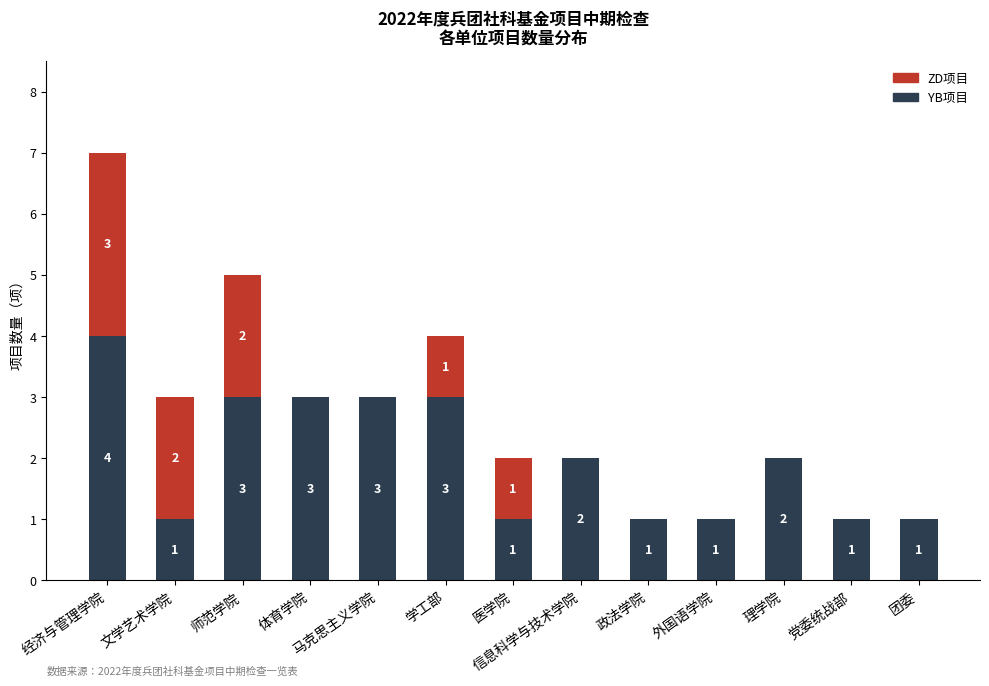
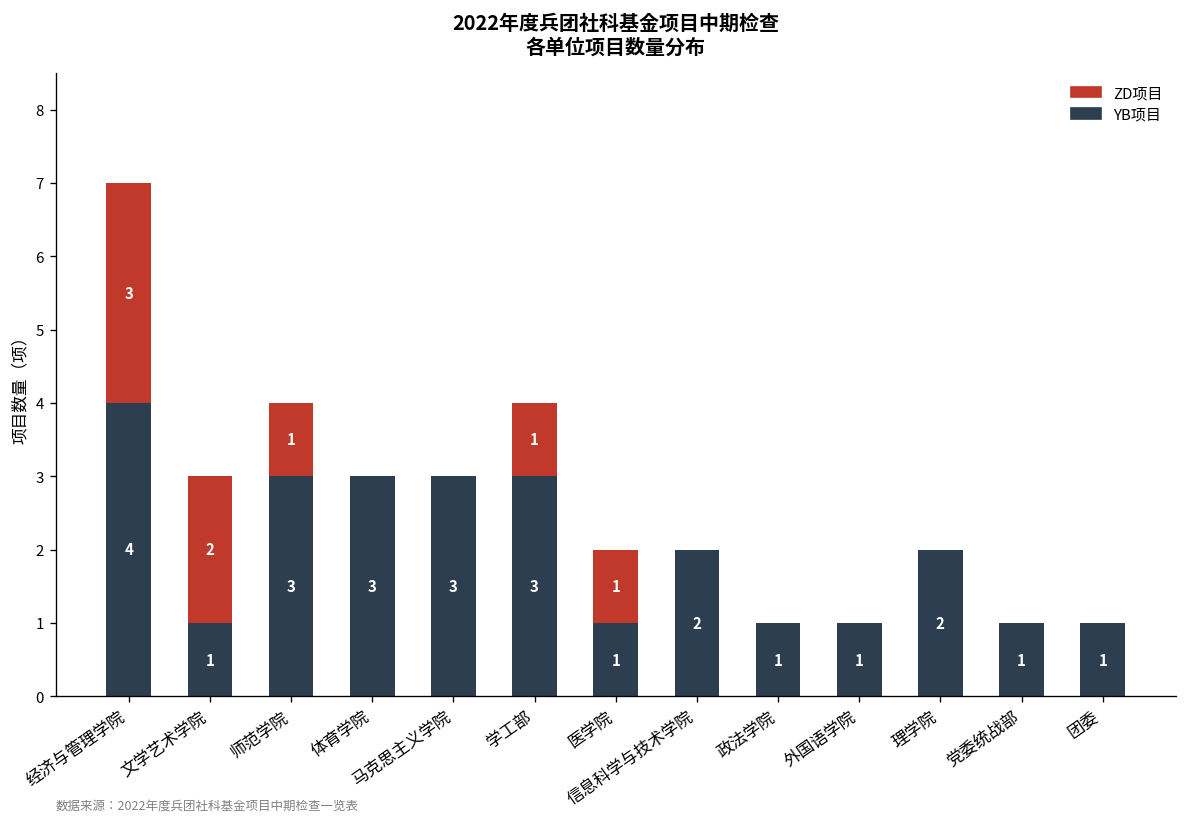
ZD项目, 师范学院: 2 -> 1
